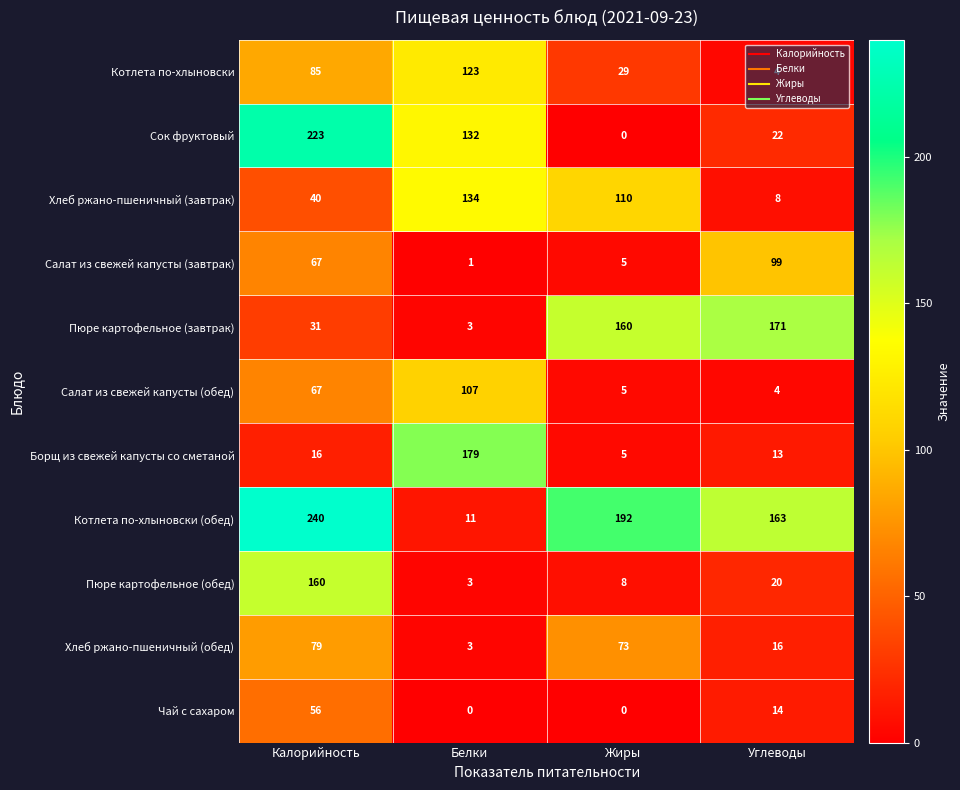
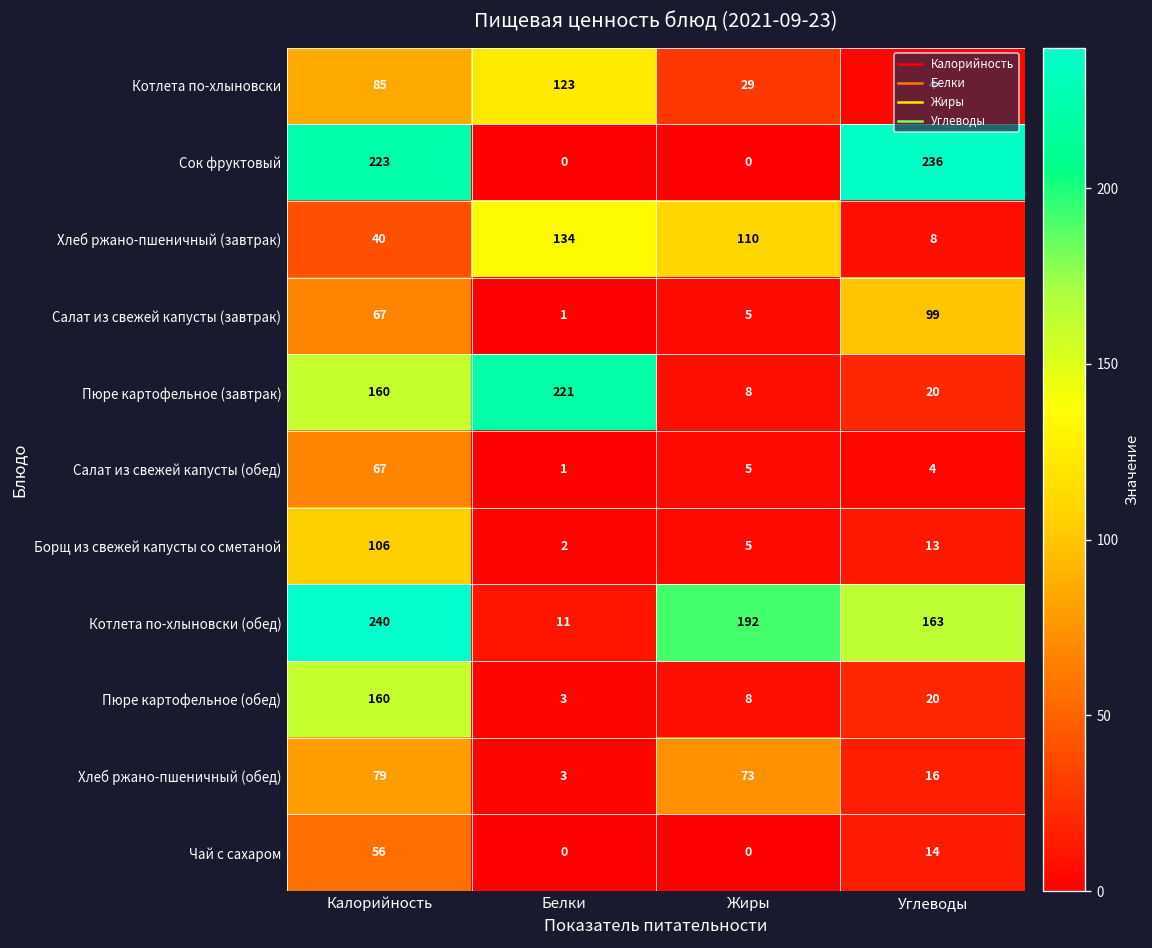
Сок фруктовый, Белки: 132 -> 0
Сок фруктовый, Углеводы: 22 -> 236
Пюре картофельное (завтрак), Калорийность: 31 -> 160
Пюре картофельное (завтрак), Белки: 3 -> 221
Пюре картофельное (завтрак), Жиры: 160 -> 8
Пюре картофельное (завтрак), Углеводы: 171 -> 20
Салат из свежей капусты (обед), Белки: 107 -> 1
Борщ из свежей капусты со сметаной, Калорийность: 16 -> 106
Борщ из свежей капусты со сметаной, Белки: 179 -> 2
